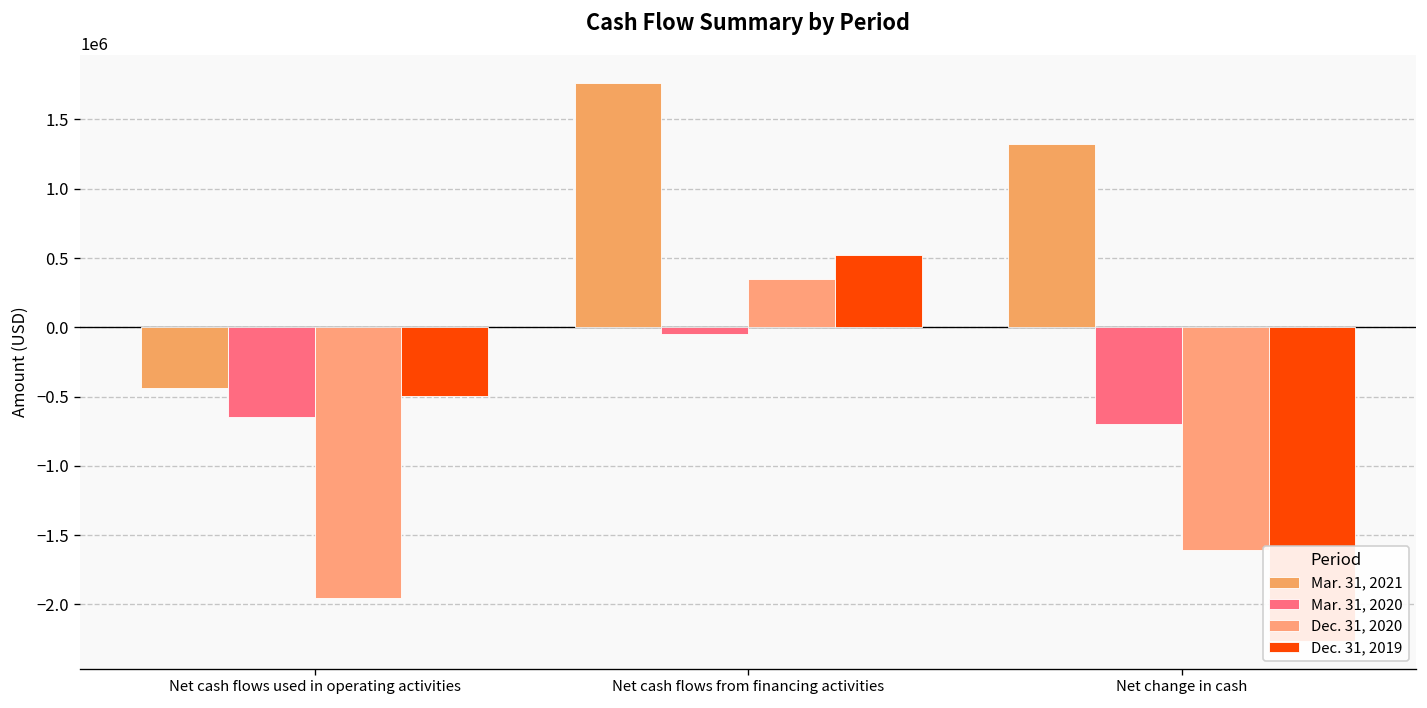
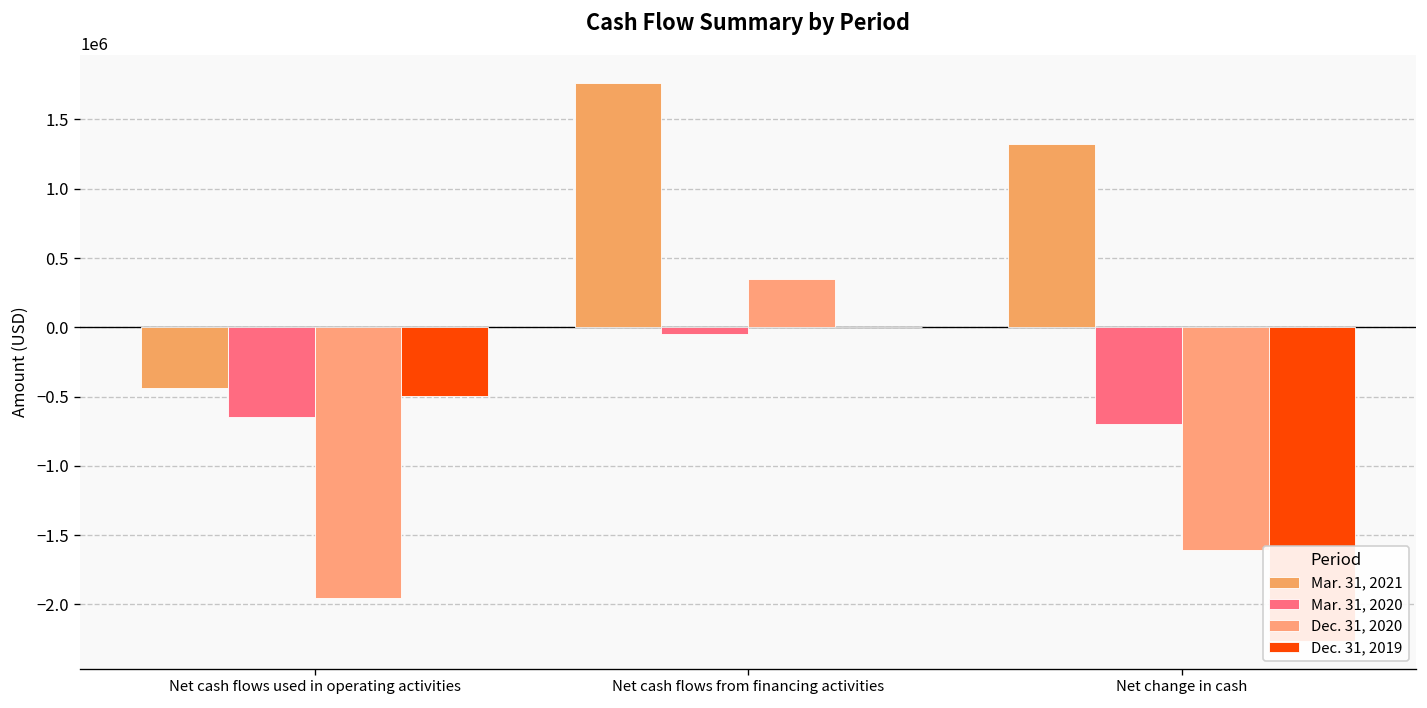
Dec. 31, 2019, Net cash flows from financing activities: 520000 -> 0
